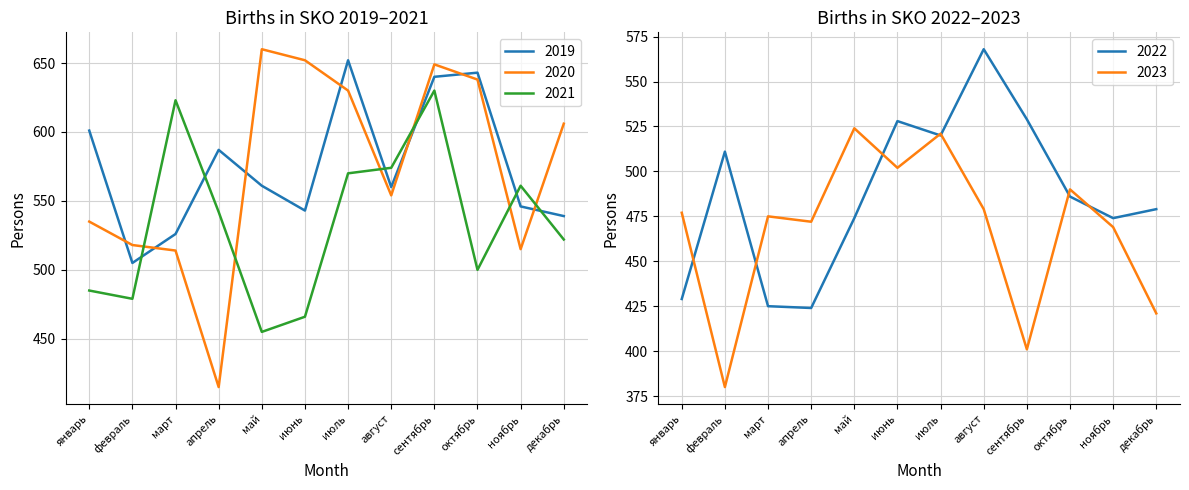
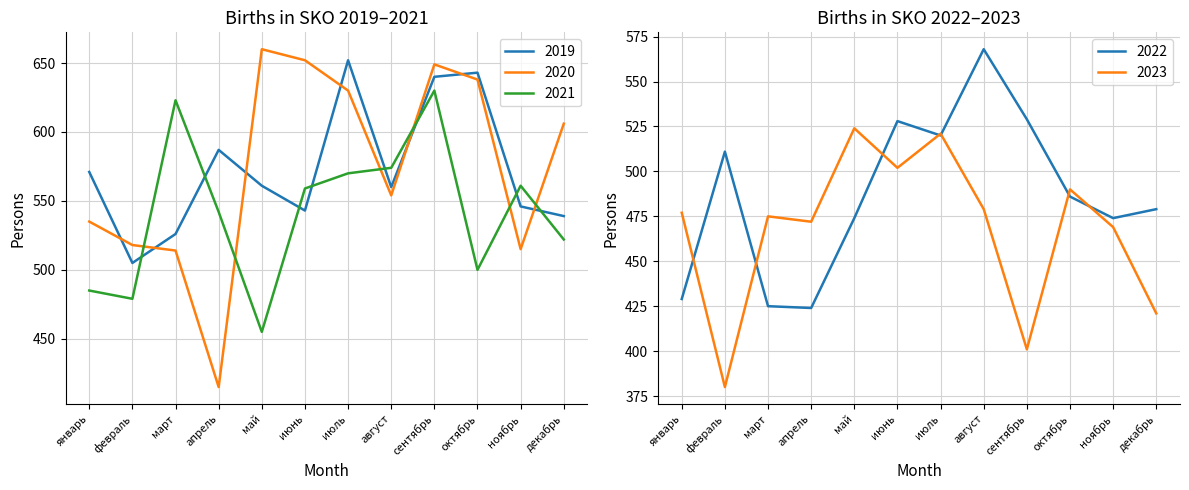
Births in SKO 2019–2021, 2019, январь: 601 -> 571
Births in SKO 2019–2021, 2021, июнь: 466 -> 559
